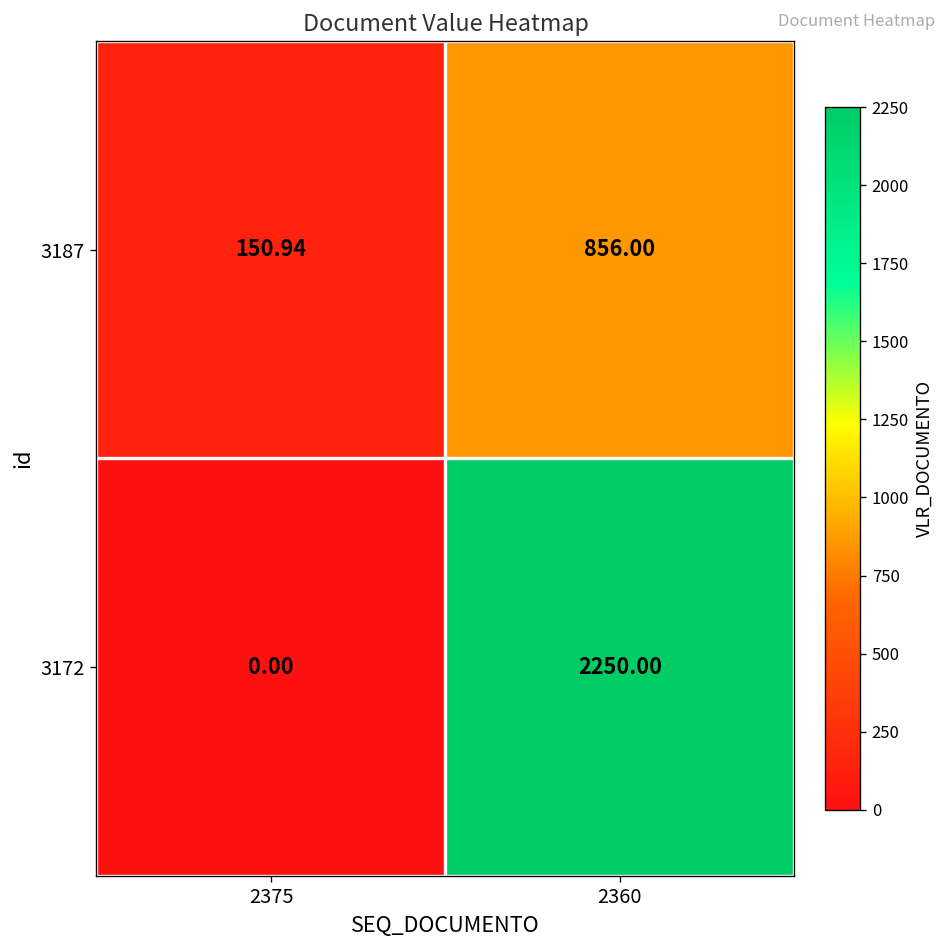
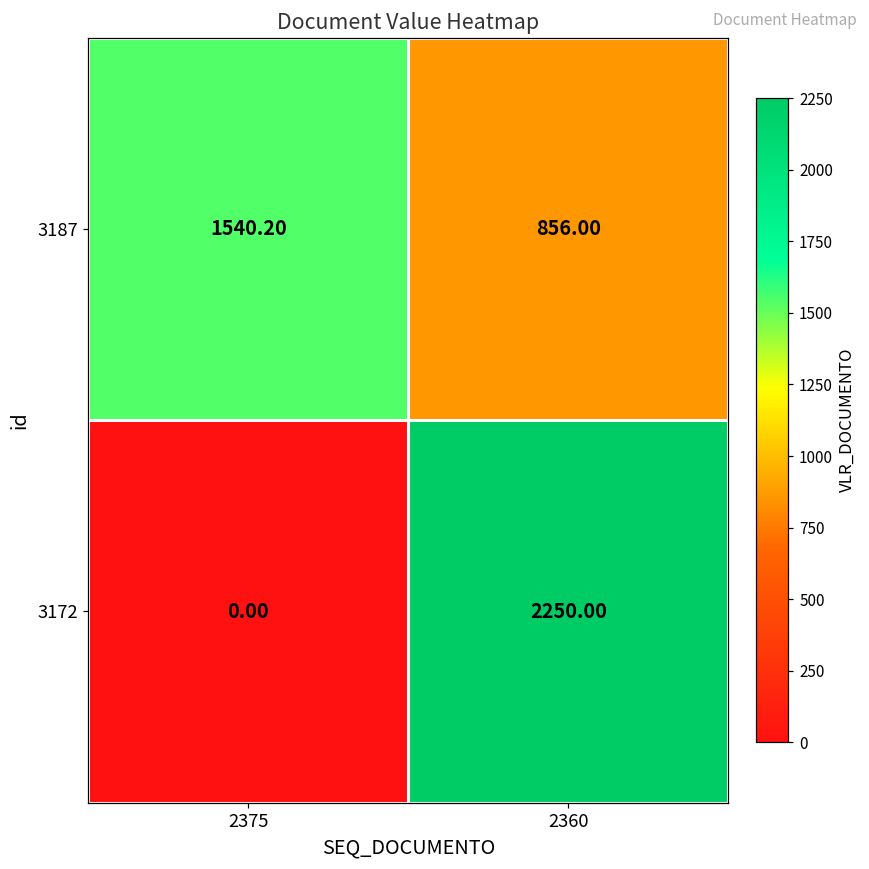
3187, 2375: 150.94 -> 1540.20
